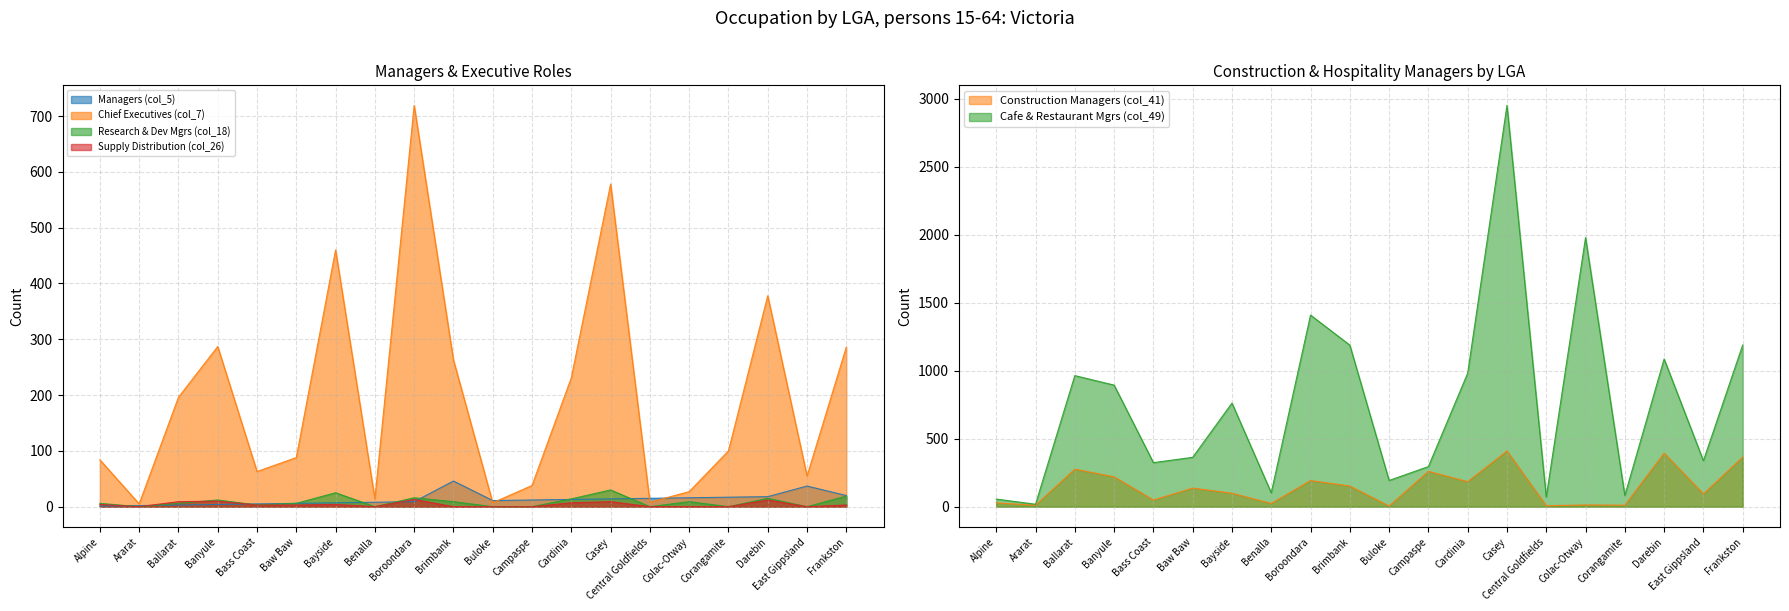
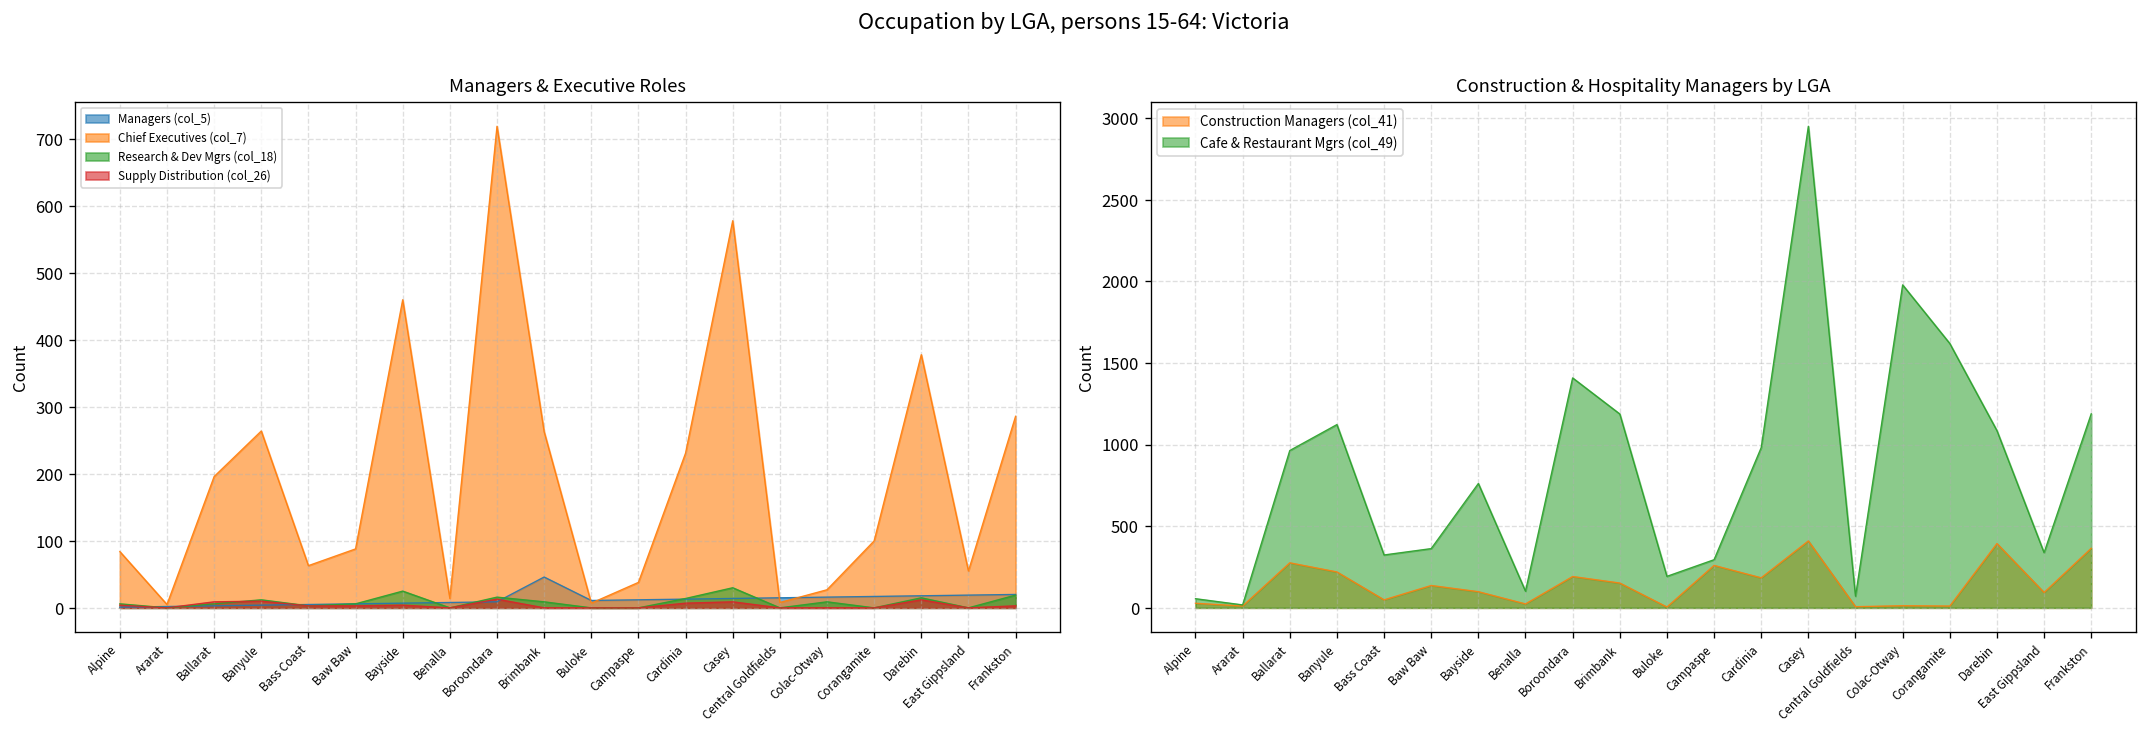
Managers & Executive Roles, Chief Executives (col_7), Banyule: 290 -> 260
Managers & Executive Roles, Managers (col_5), East Gippsland: 40 -> 20
Construction & Hospitality Managers by LGA, Cafe & Restaurant Mgrs (col_49), Banyule: 890 -> 1120
Construction & Hospitality Managers by LGA, Cafe & Restaurant Mgrs (col_49), Corangamite: 80 -> 1620
